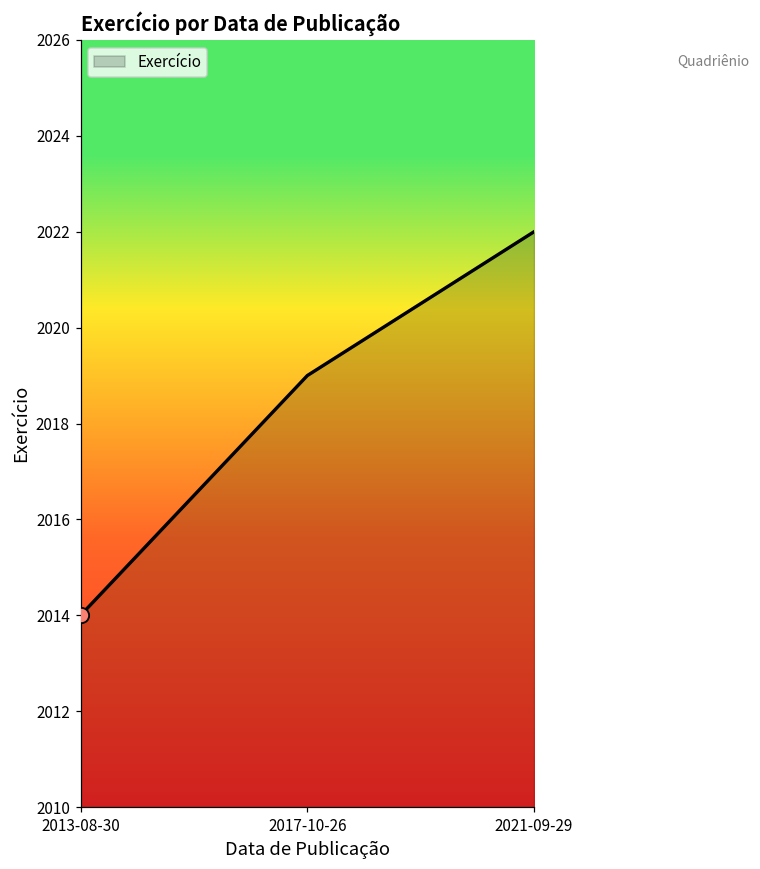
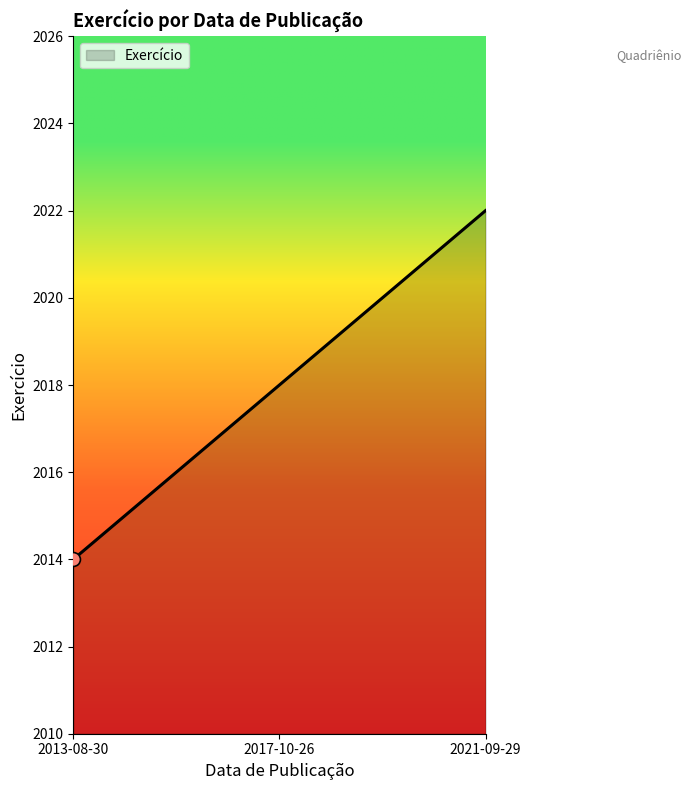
Exercício, 2017-10-26: 2019 -> 2018
